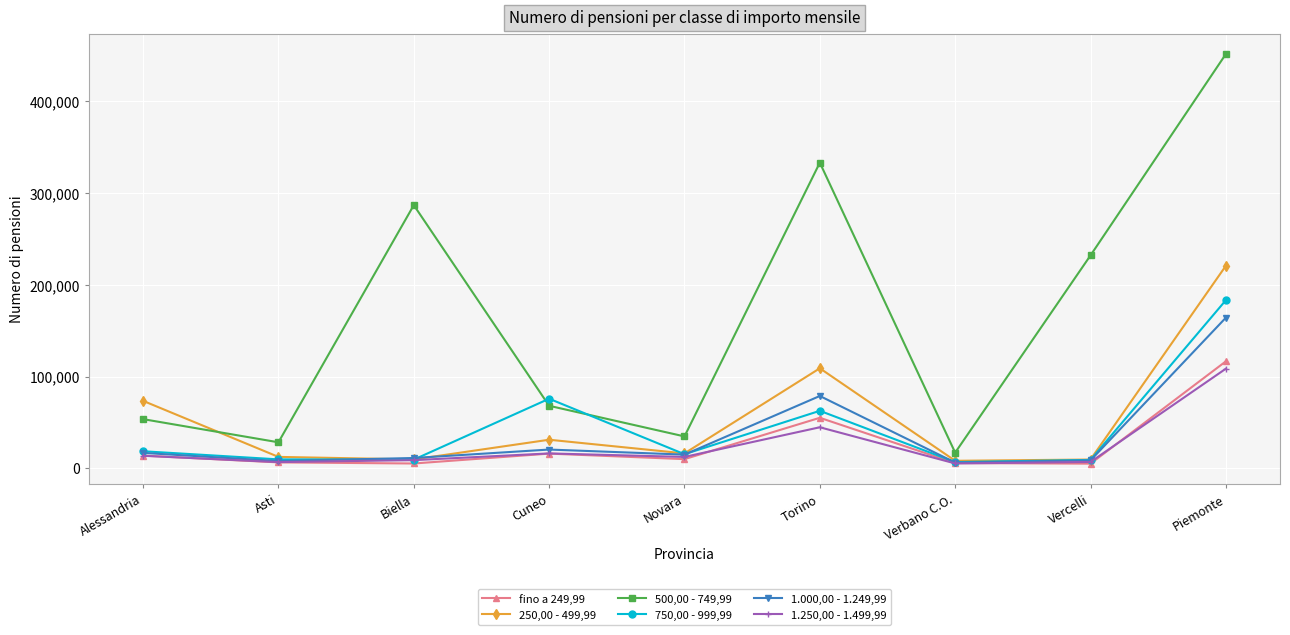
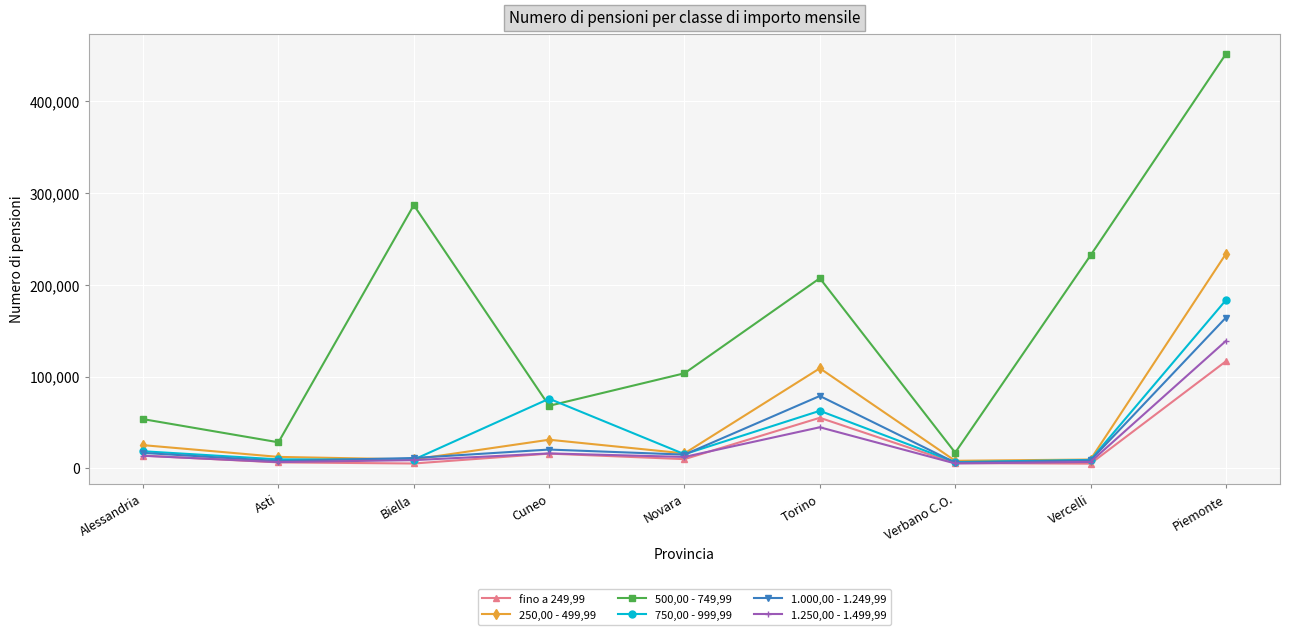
250,00 - 499,99, Alessandria: 70,000 -> 30,000
500,00 - 749,99, Novara: 30,000 -> 100,000
500,00 - 749,99, Torino: 330,000 -> 210,000
250,00 - 499,99, Piemonte: 220,000 -> 230,000
1.250,00 - 1.499,99, Piemonte: 110,000 -> 140,000
